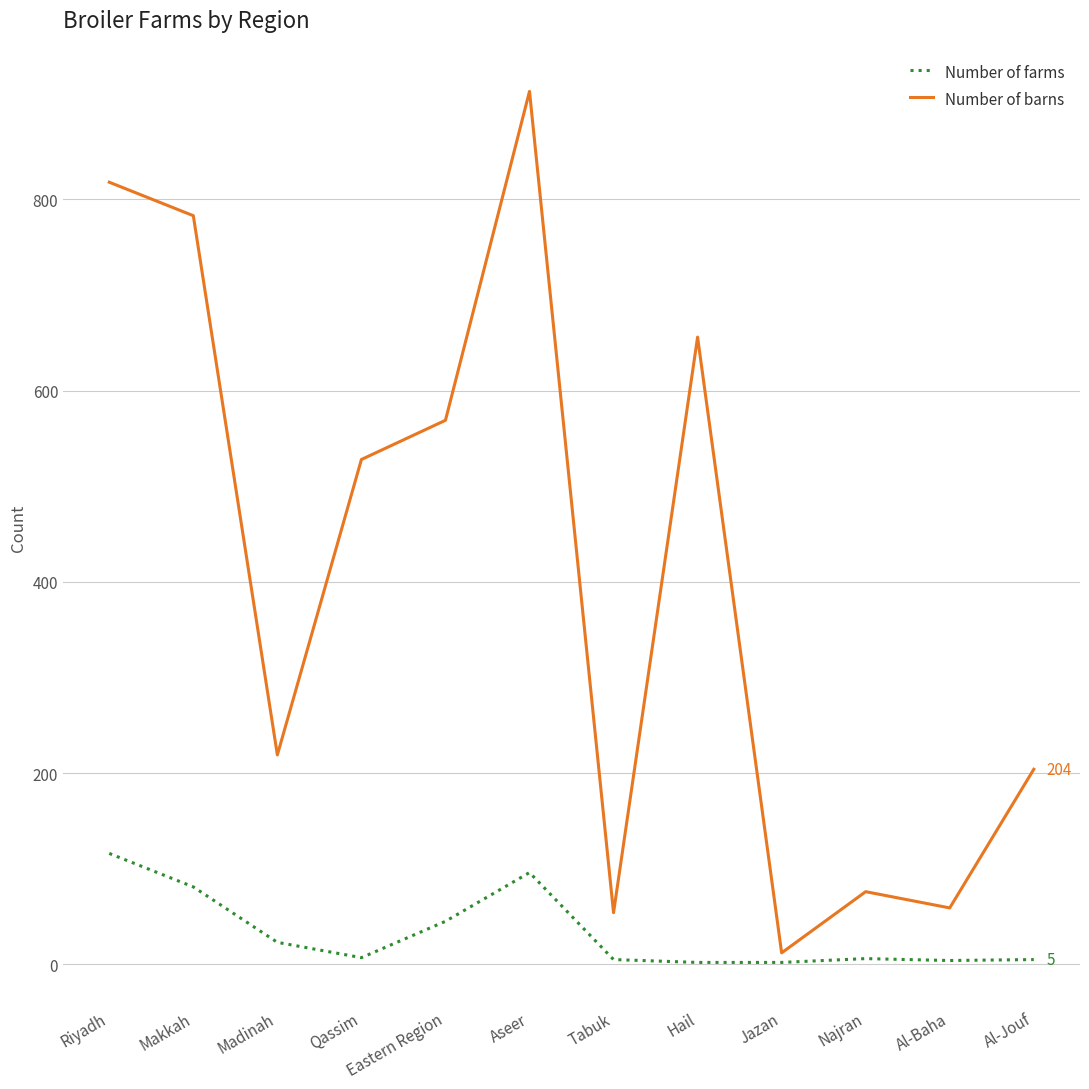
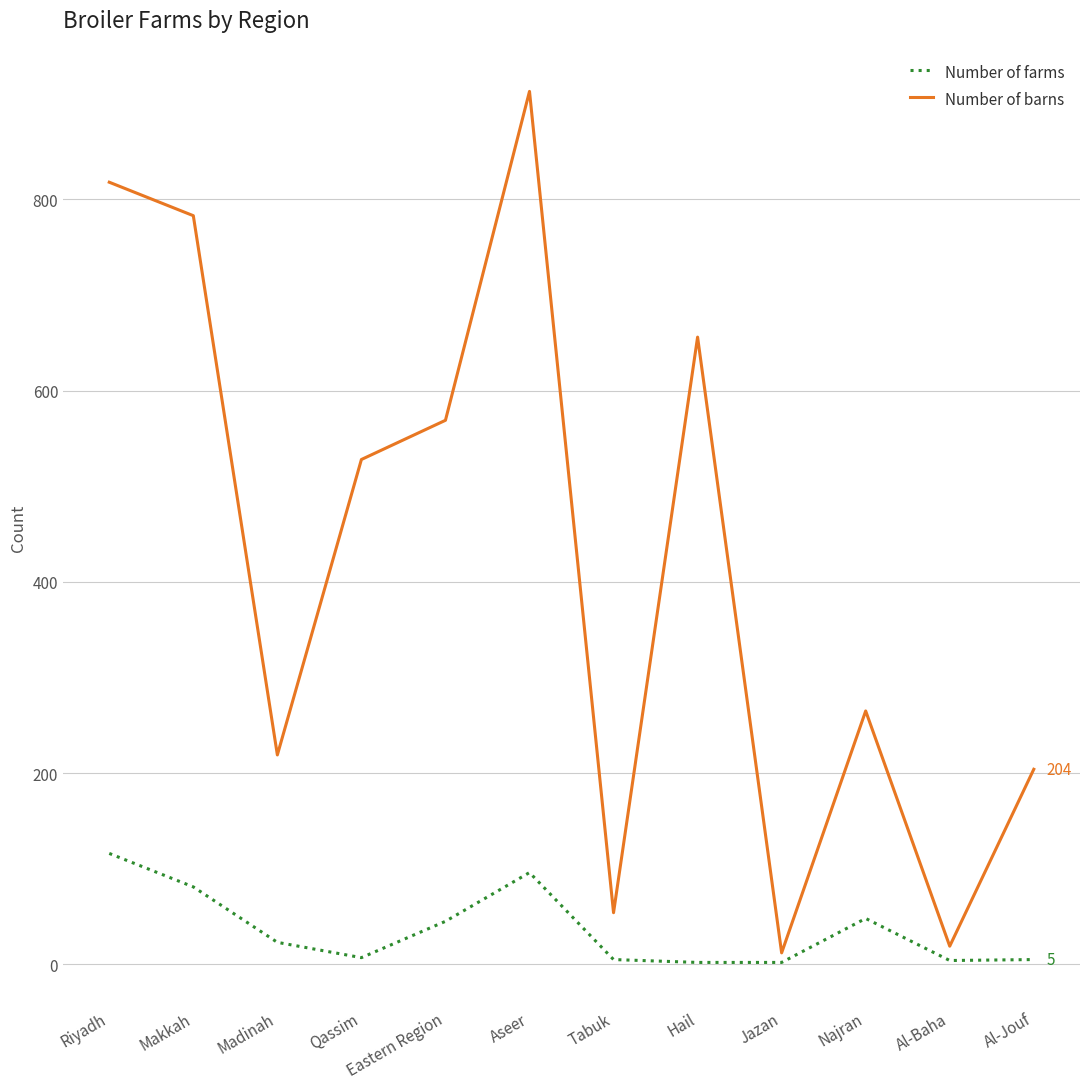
Number of farms, Najran: 10 -> 50
Number of barns, Najran: 80 -> 270
Number of barns, Al-Baha: 60 -> 20
